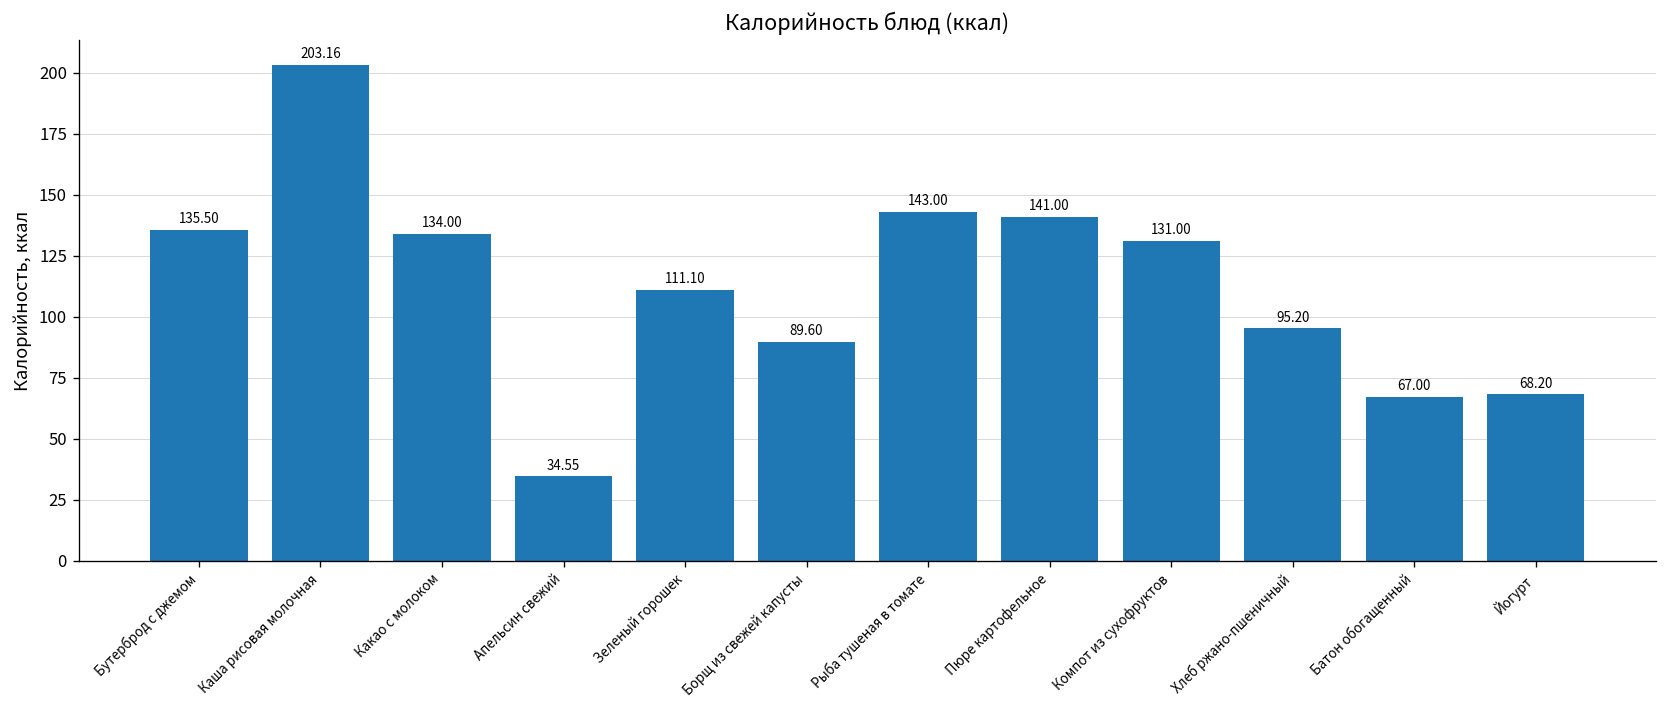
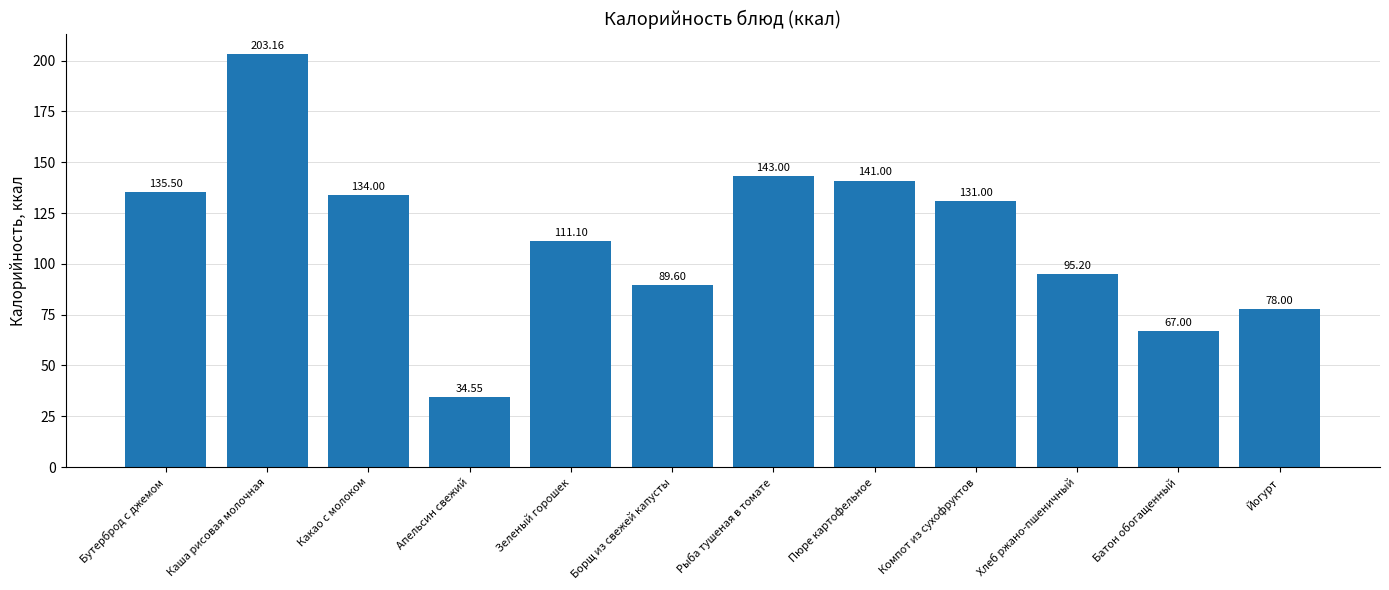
Йогурт: 68.20 -> 78.00
